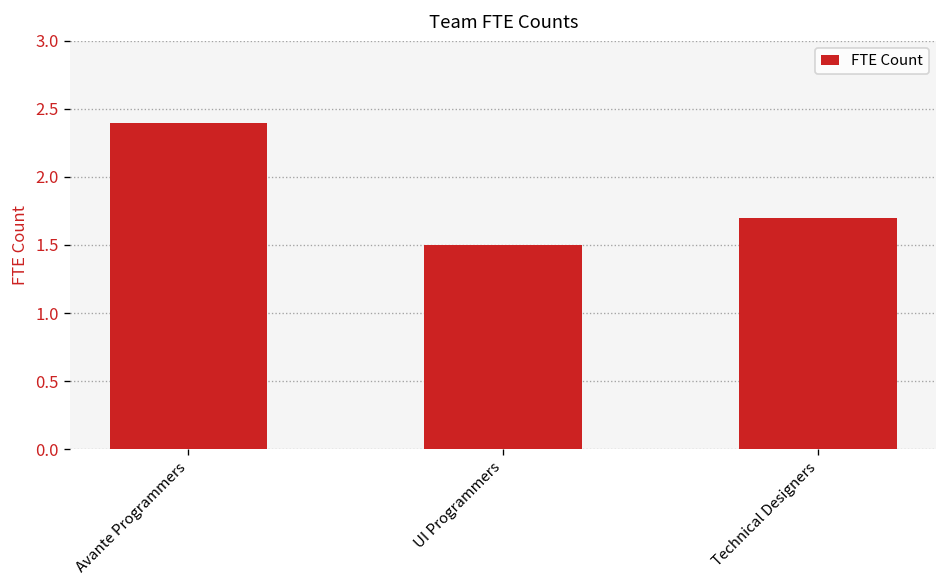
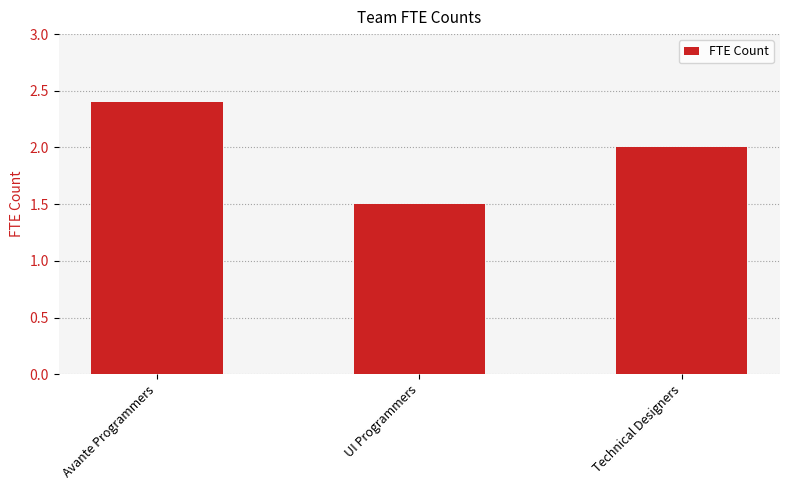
Technical Designers: 1.7 -> 2.0
